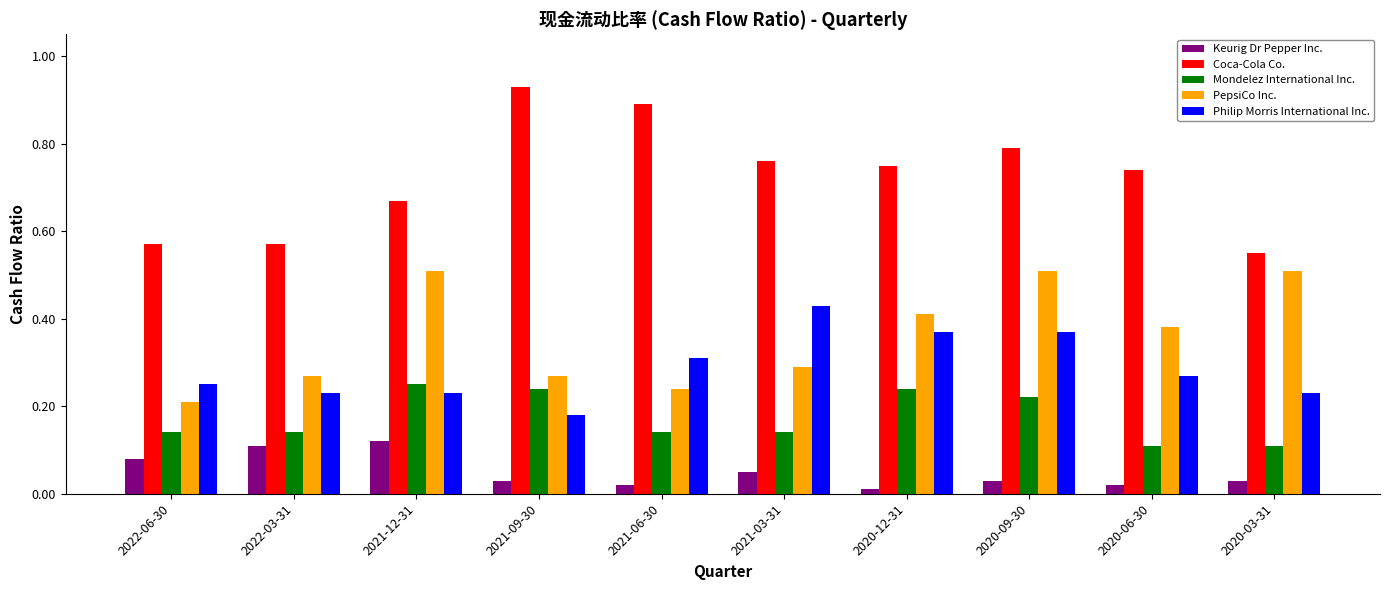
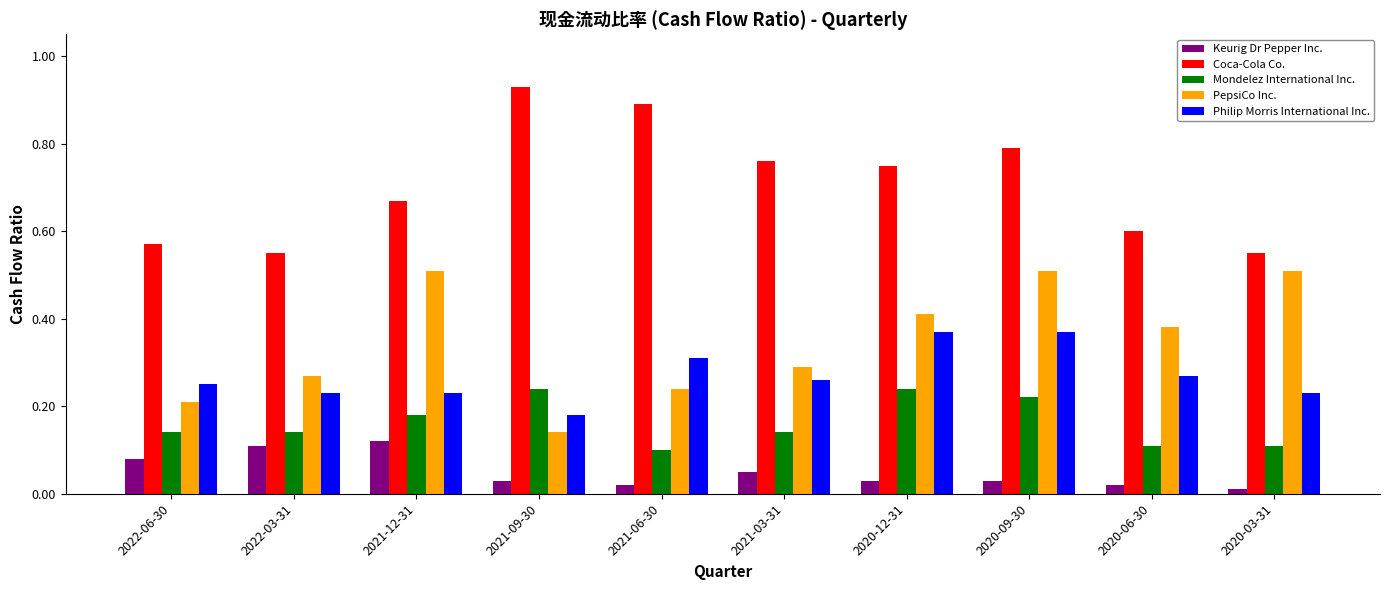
Coca-Cola Co., 2022-03-31: 0.57 -> 0.55
Mondelez International Inc., 2021-12-31: 0.25 -> 0.18
PepsiCo Inc., 2021-09-30: 0.27 -> 0.14
Mondelez International Inc., 2021-06-30: 0.14 -> 0.10
Philip Morris International Inc., 2021-03-31: 0.43 -> 0.26
Keurig Dr Pepper Inc., 2020-12-31: 0.01 -> 0.03
Coca-Cola Co., 2020-06-30: 0.74 -> 0.60
Keurig Dr Pepper Inc., 2020-03-31: 0.03 -> 0.01
